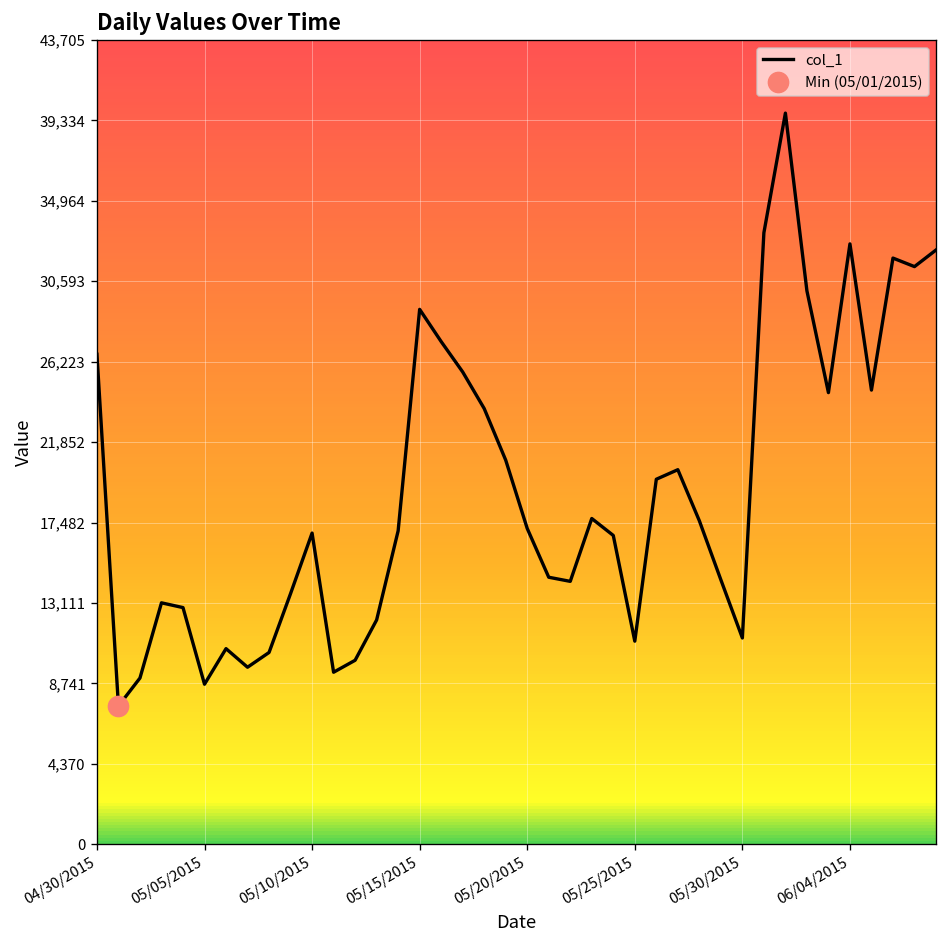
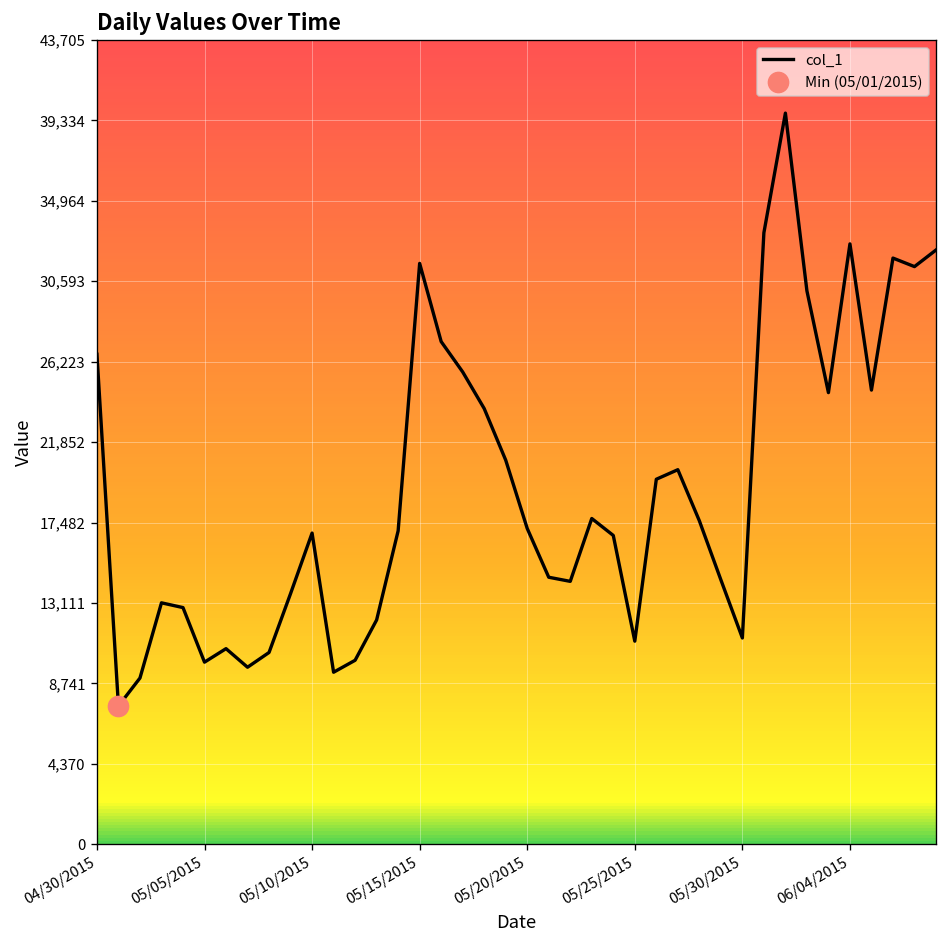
col_1, 05/05/2015: 8,700 -> 9,900
col_1, 05/15/2015: 29,100 -> 31,600
